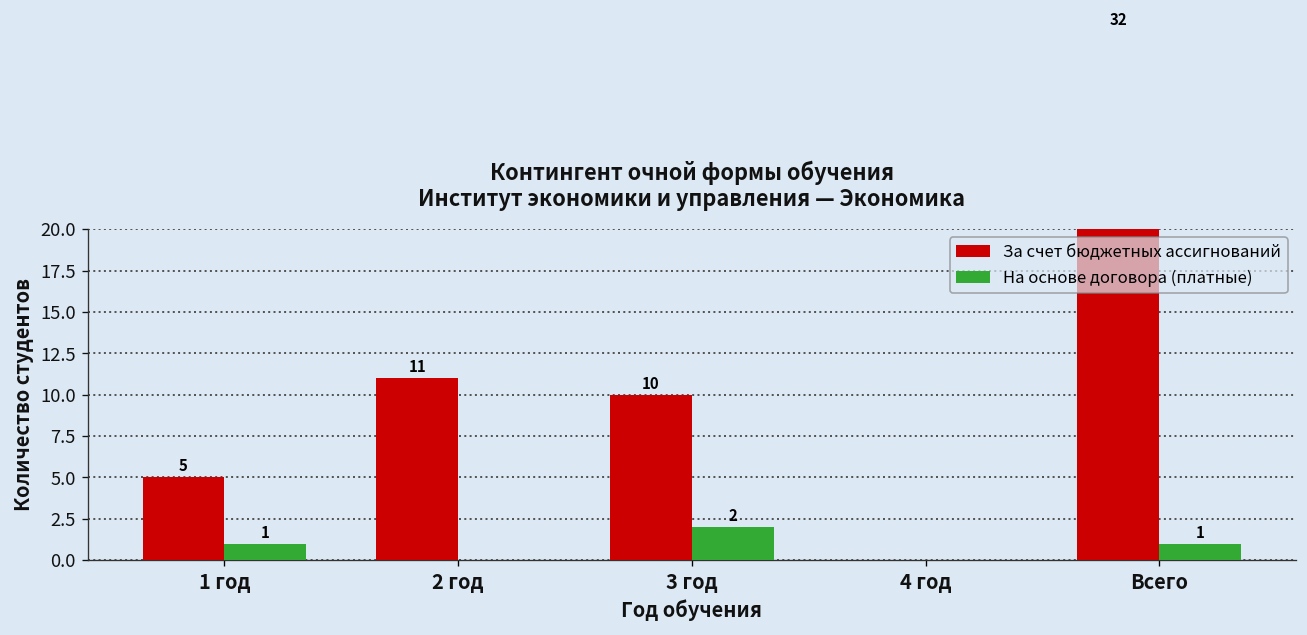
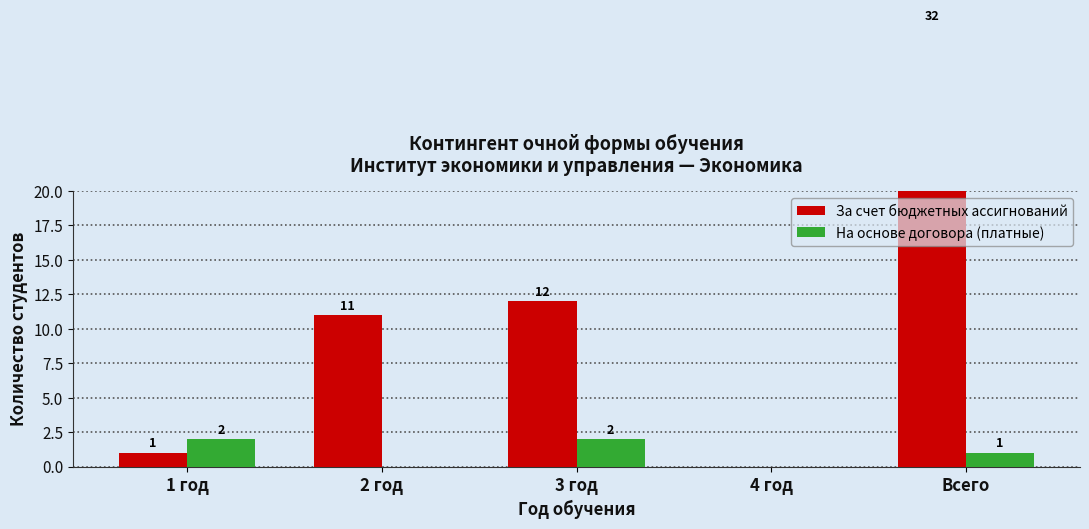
За счет бюджетных ассигнований, 1 год: 5 -> 1
На основе договора (платные), 1 год: 1 -> 2
За счет бюджетных ассигнований, 3 год: 10 -> 12
